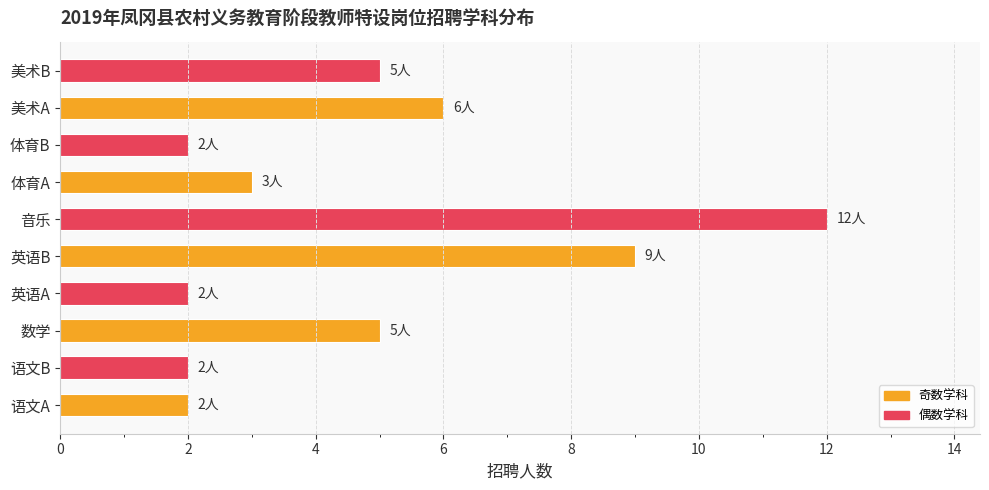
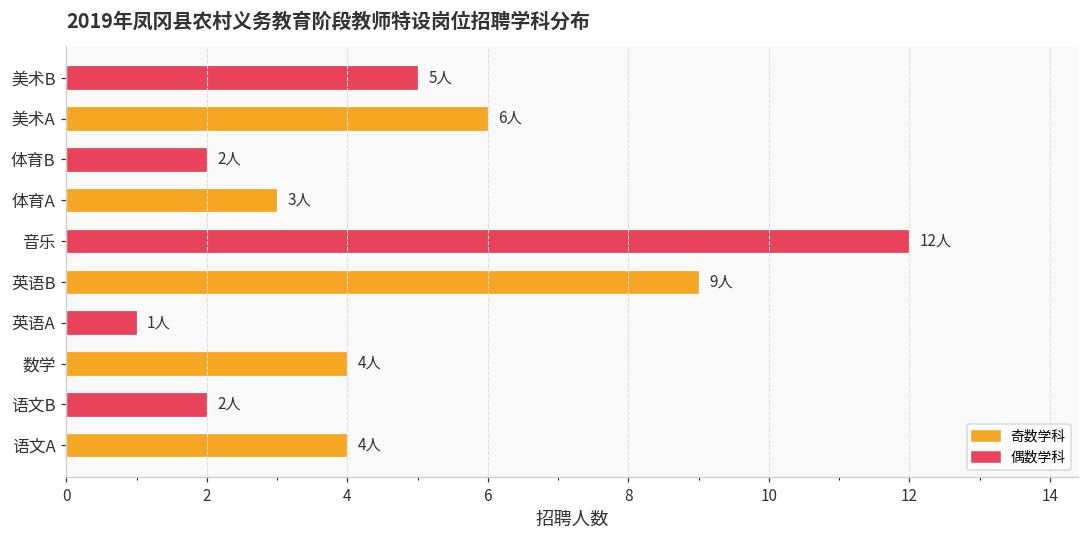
英语A: 2人 -> 1人
数学: 5人 -> 4人
语文A: 2人 -> 4人
